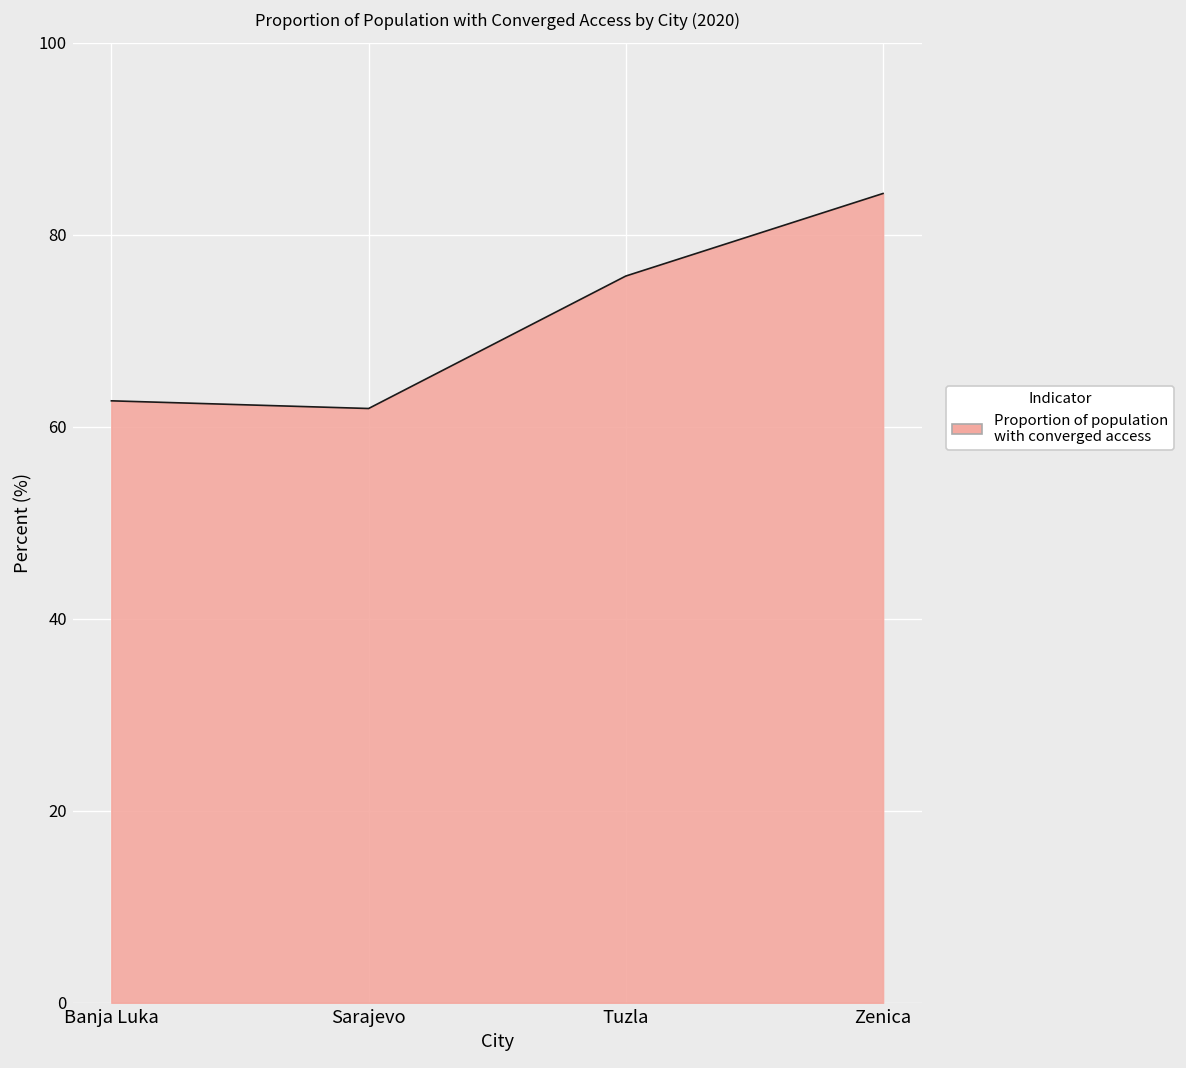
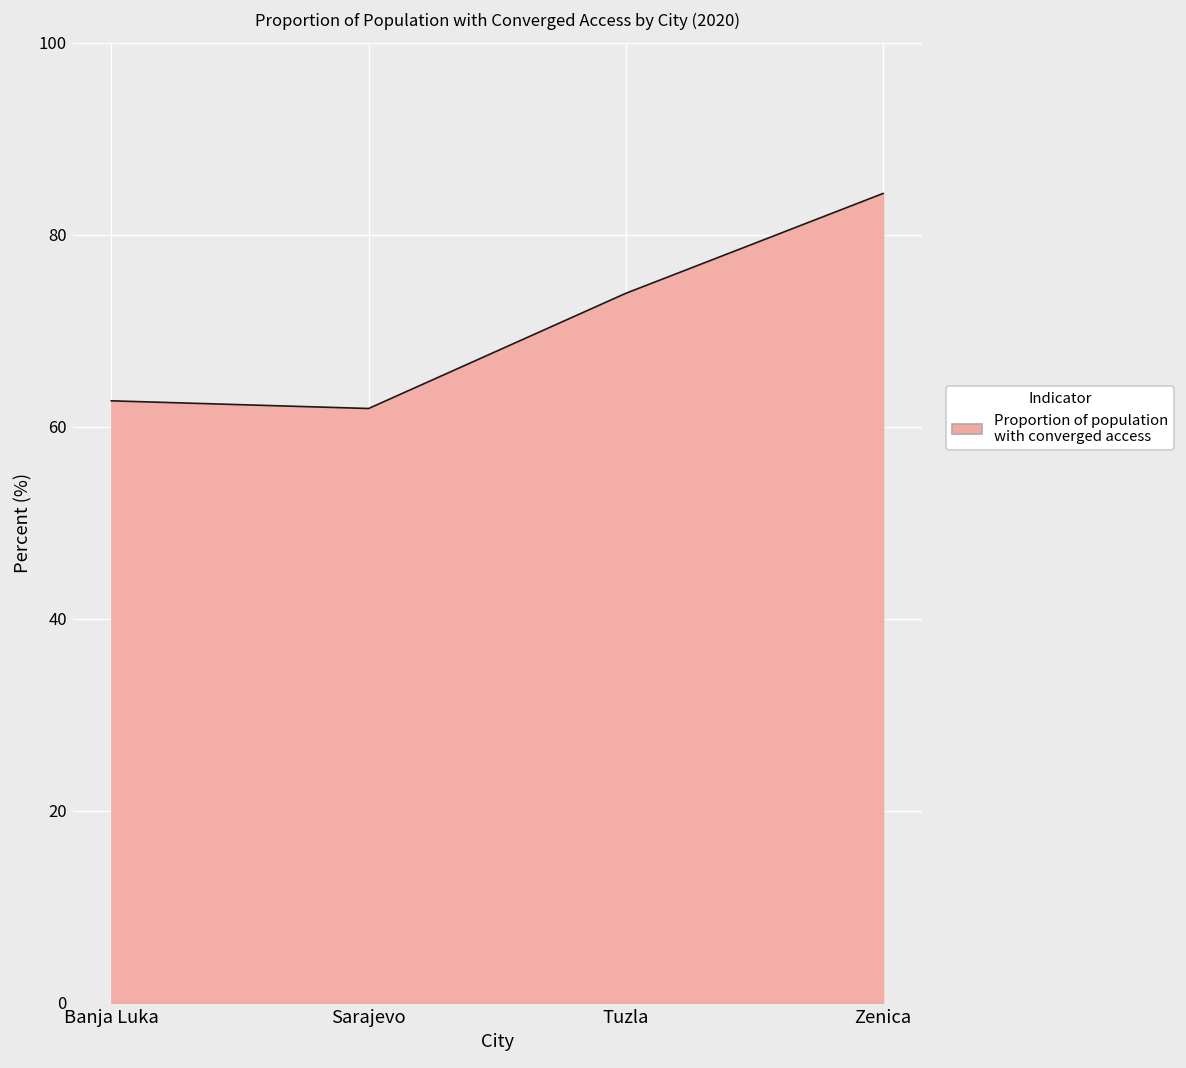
Tuzla: 76 -> 74
